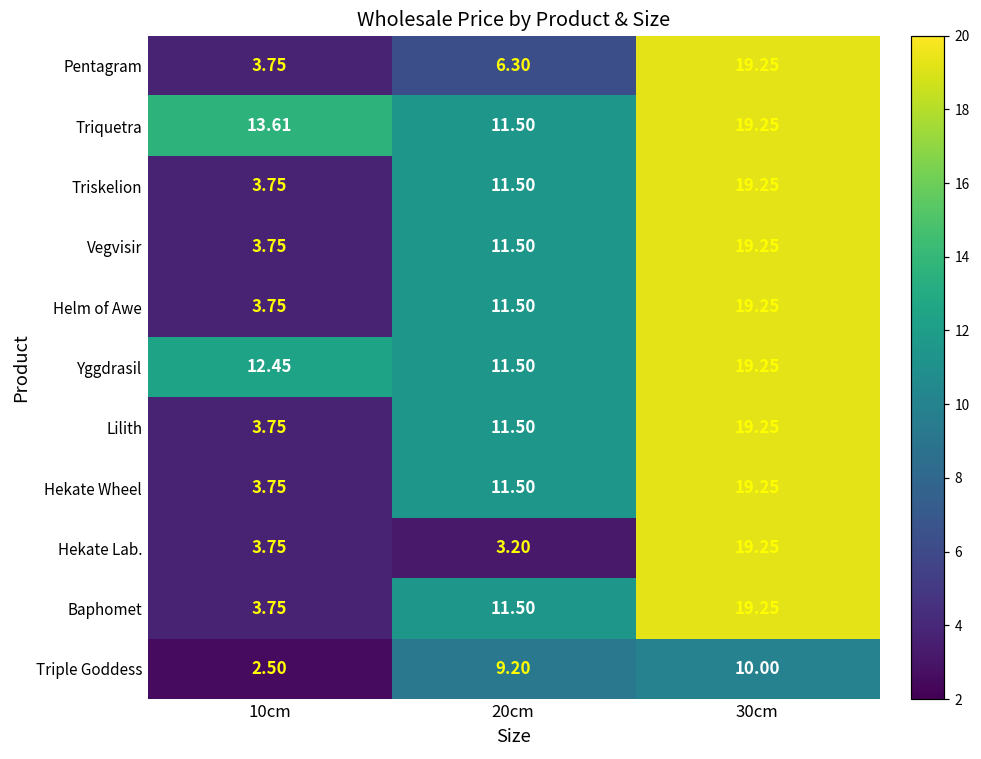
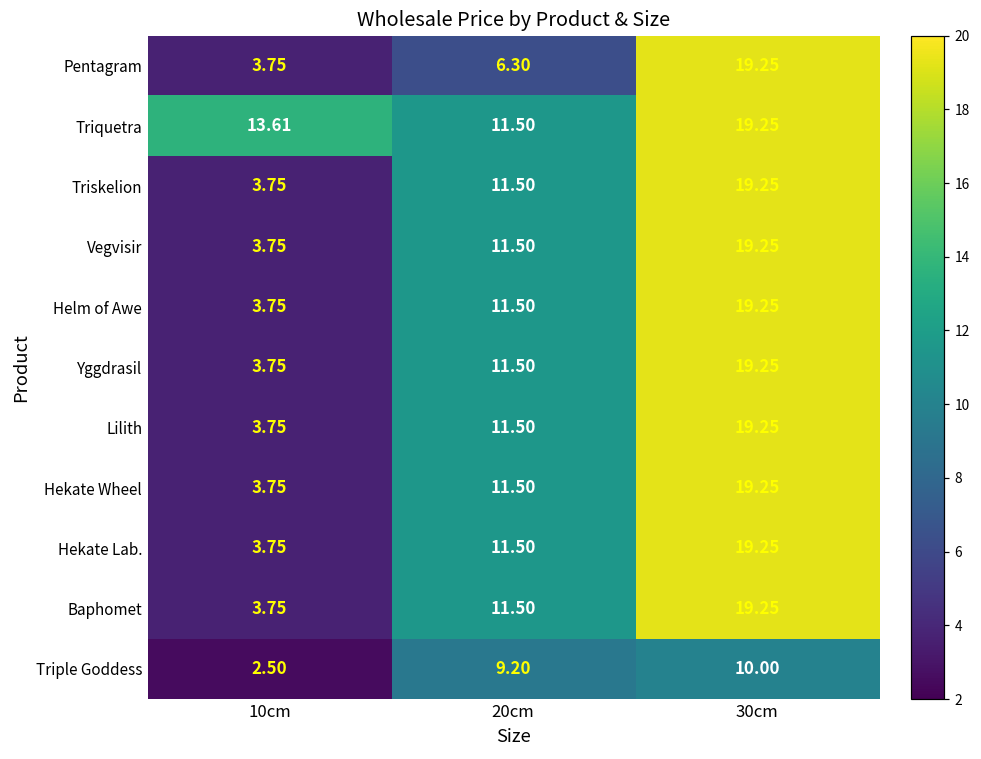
Yggdrasil, 10cm: 12.45 -> 3.75
Hekate Lab., 20cm: 3.20 -> 11.50
